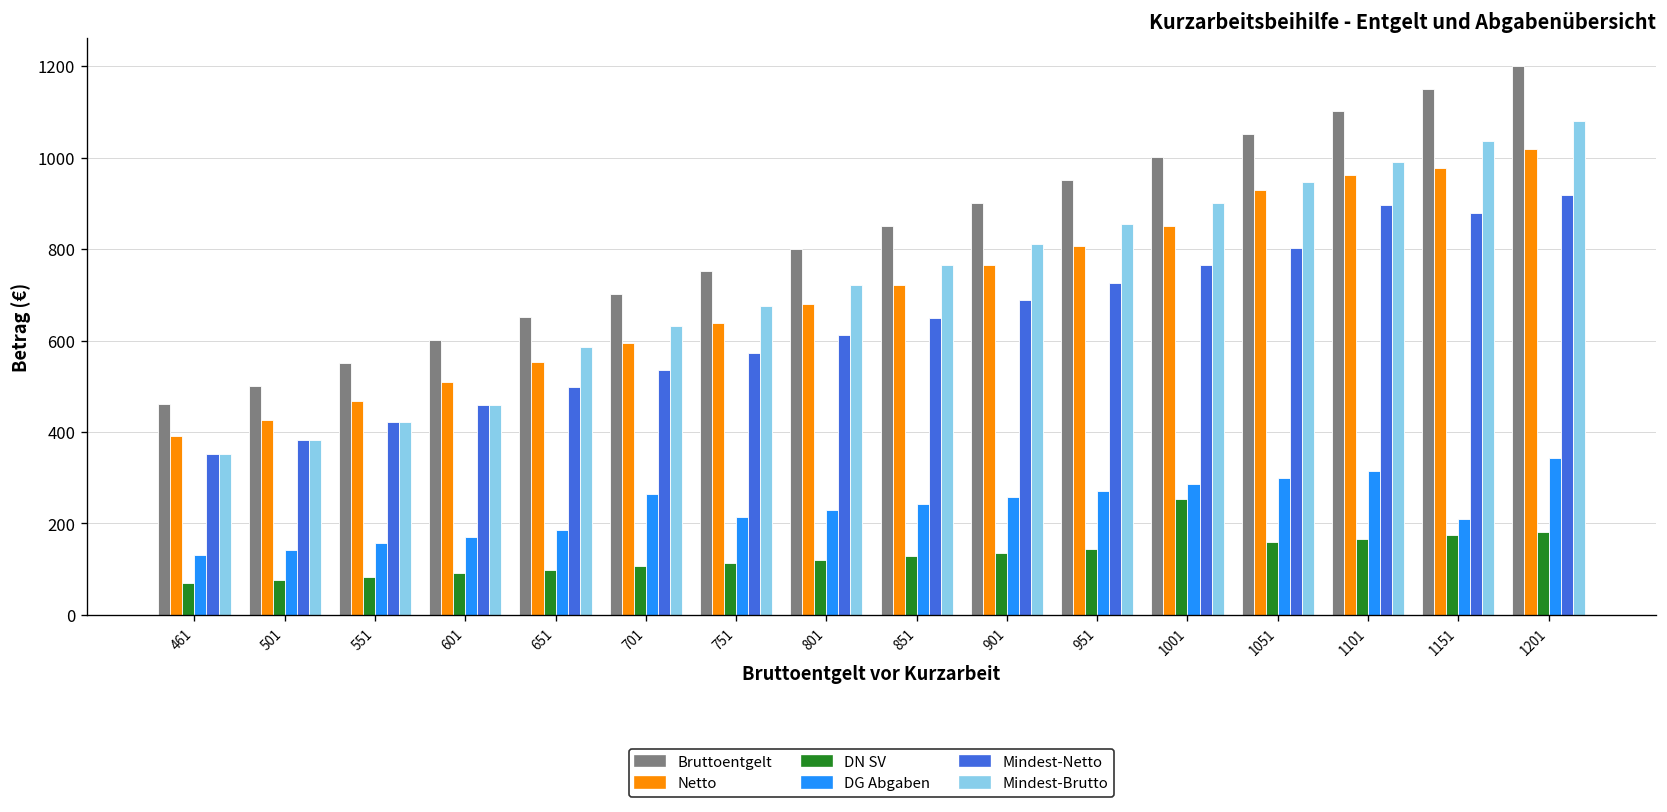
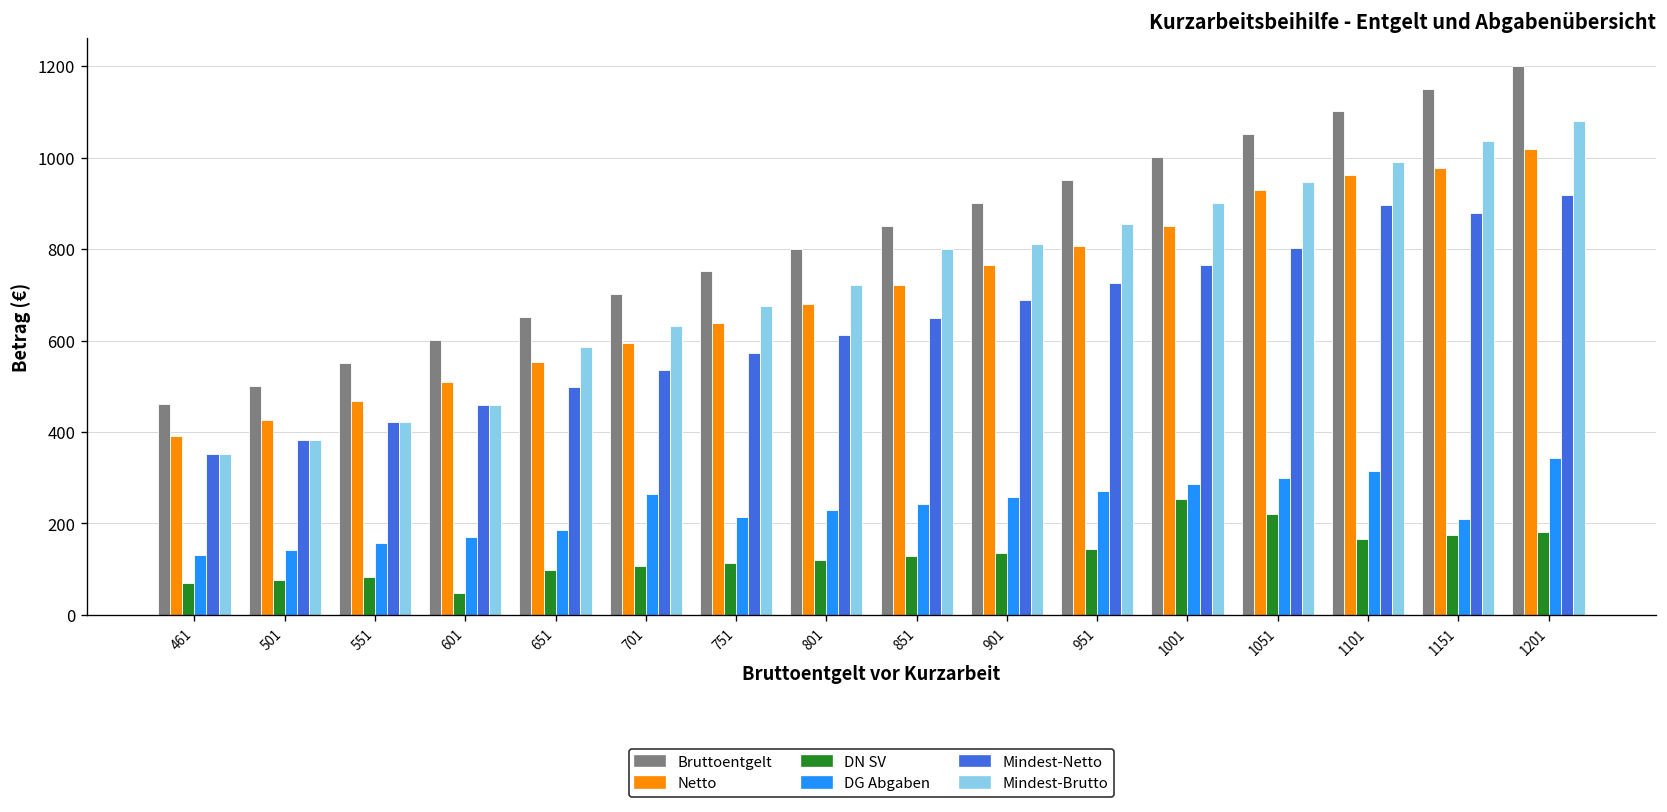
DN SV, 601: 90 -> 50
Mindest-Brutto, 851: 770 -> 800
DN SV, 1051: 160 -> 220
